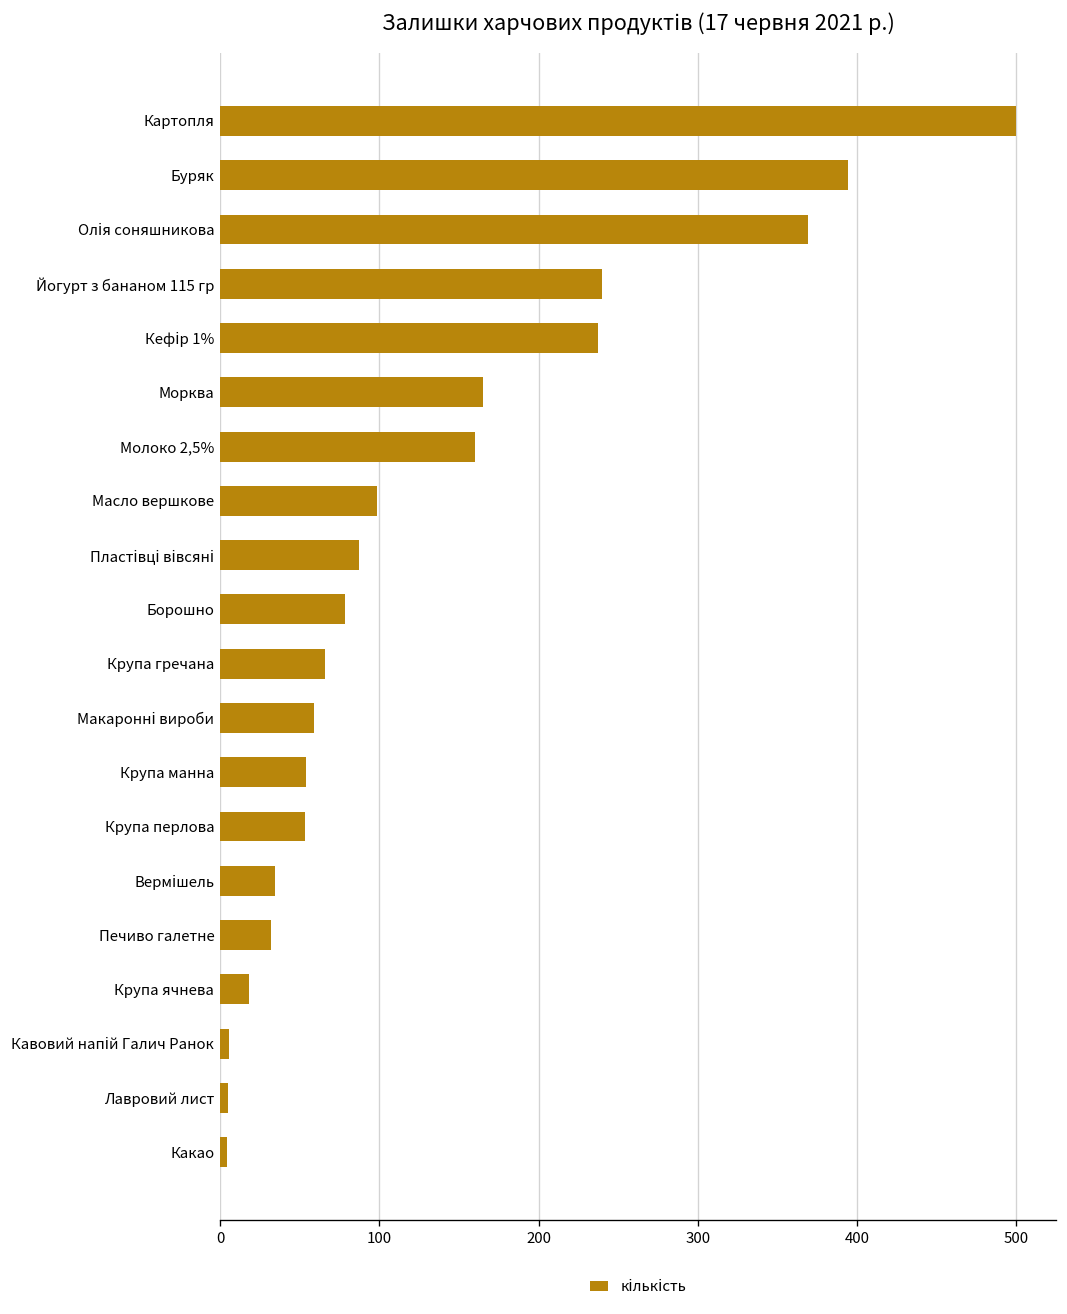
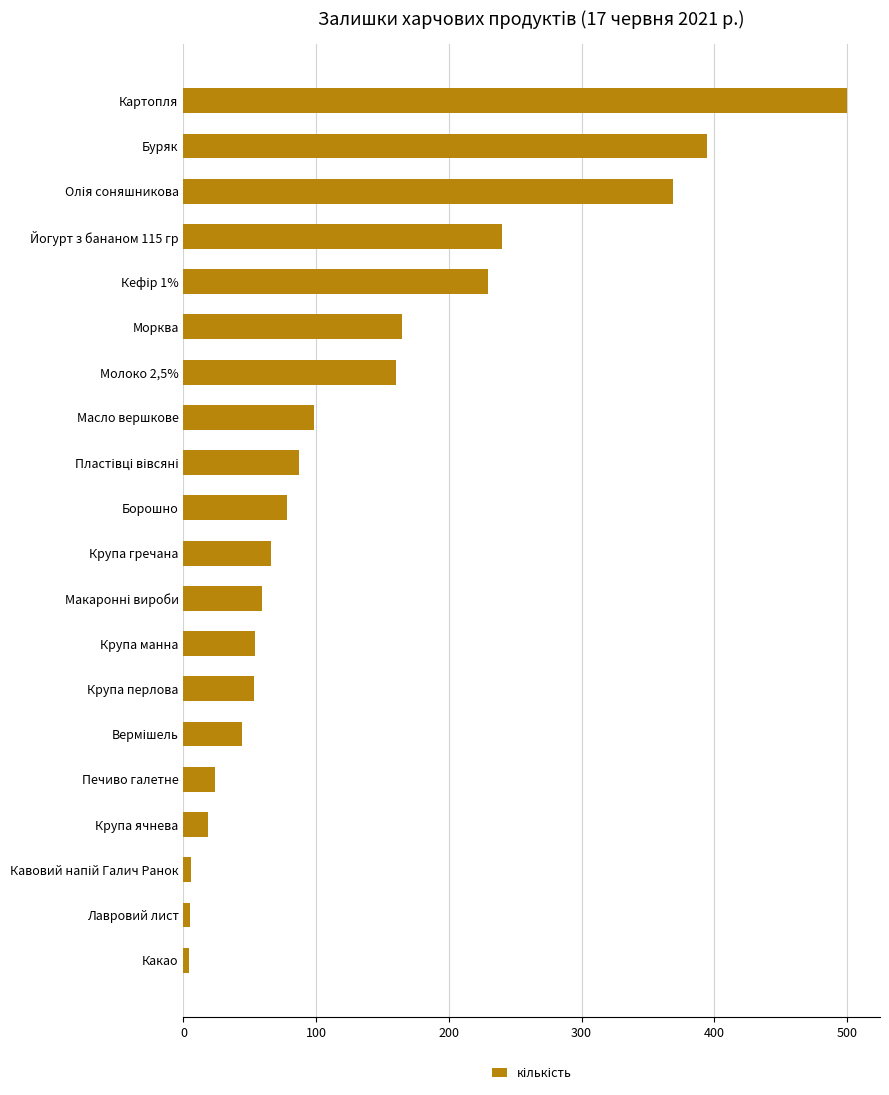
Кефір 1%: 237 -> 230
Вермішель: 34 -> 44
Печиво галетне: 32 -> 24
